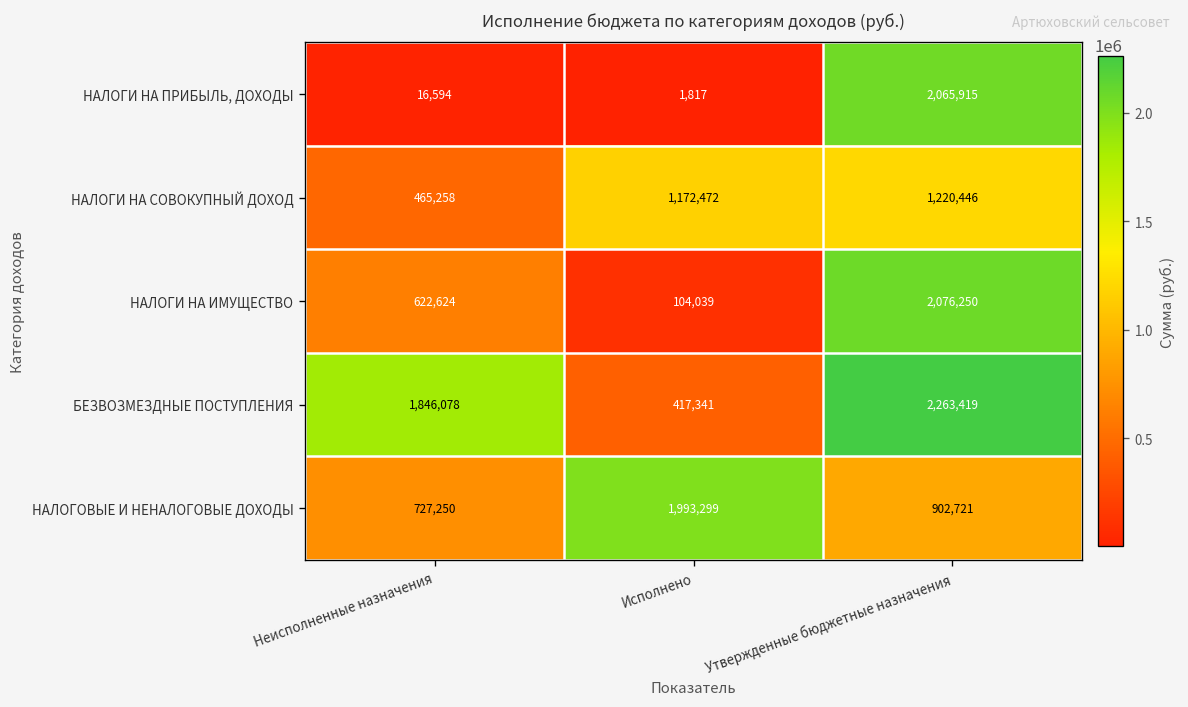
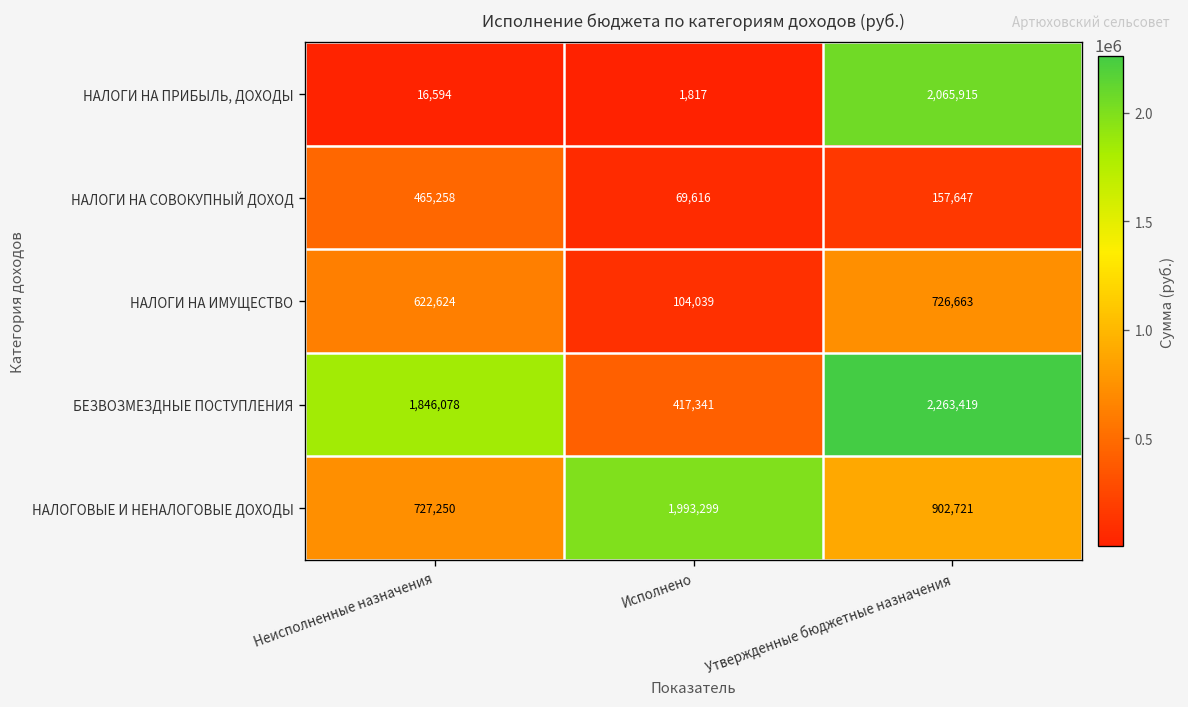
НАЛОГИ НА СОВОКУПНЫЙ ДОХОД, Исполнено: 1,172,472 -> 69,616
НАЛОГИ НА СОВОКУПНЫЙ ДОХОД, Утвержденные бюджетные назначения: 1,220,446 -> 157,647
НАЛОГИ НА ИМУЩЕСТВО, Утвержденные бюджетные назначения: 2,076,250 -> 726,663
